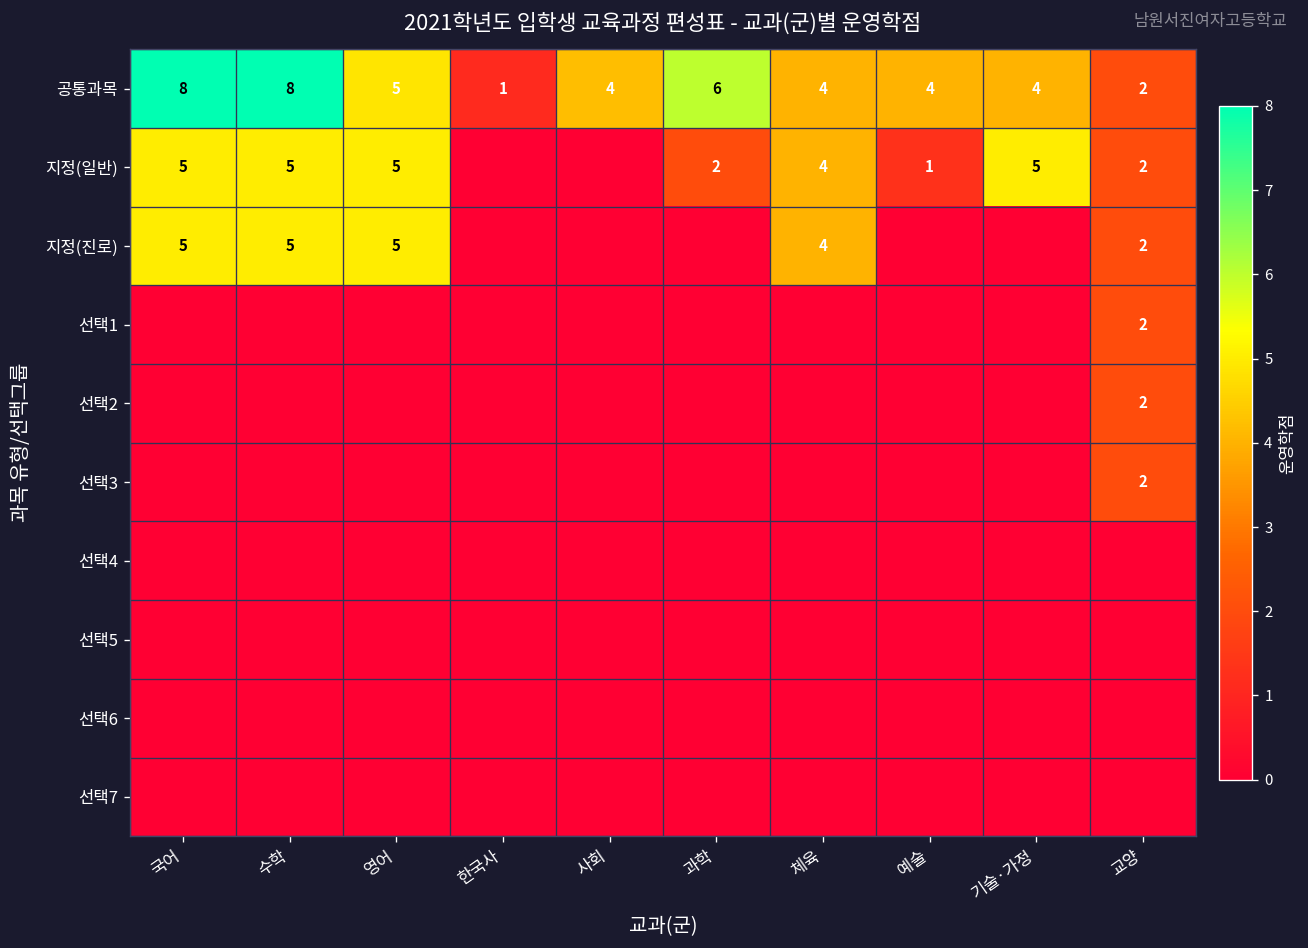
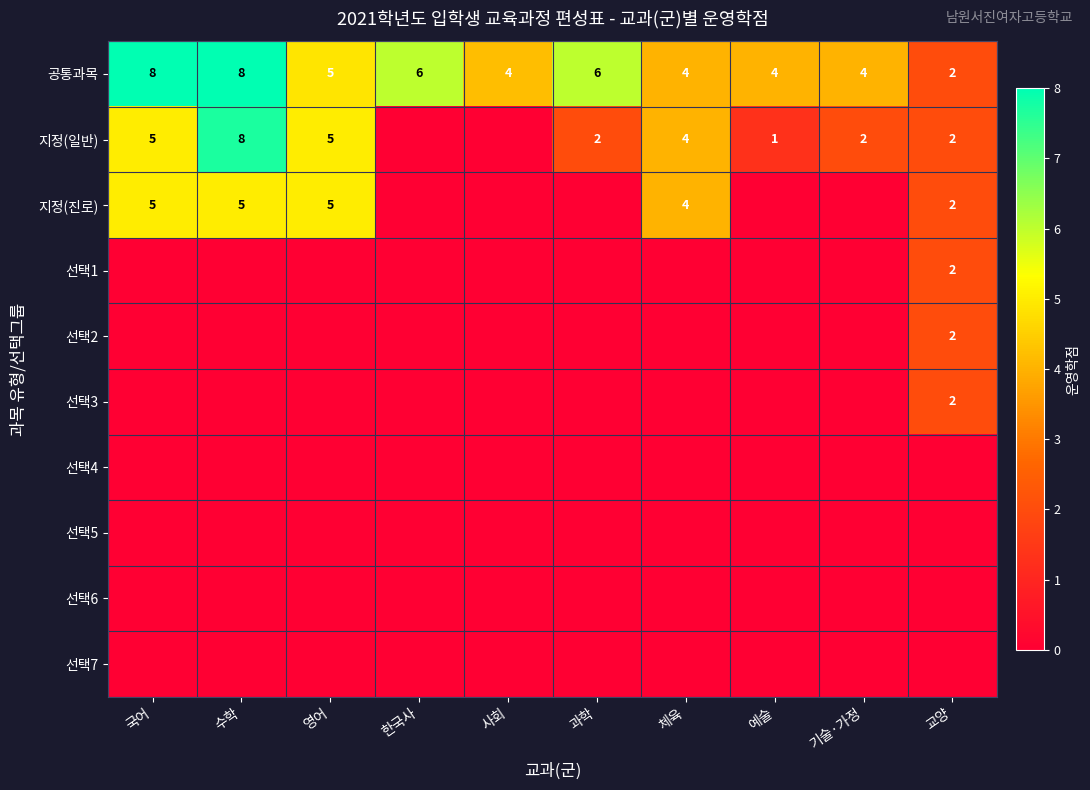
공통과목, 한국사: 1 -> 6
지정(일반), 수학: 5 -> 8
지정(일반), 기술·가정: 5 -> 2
